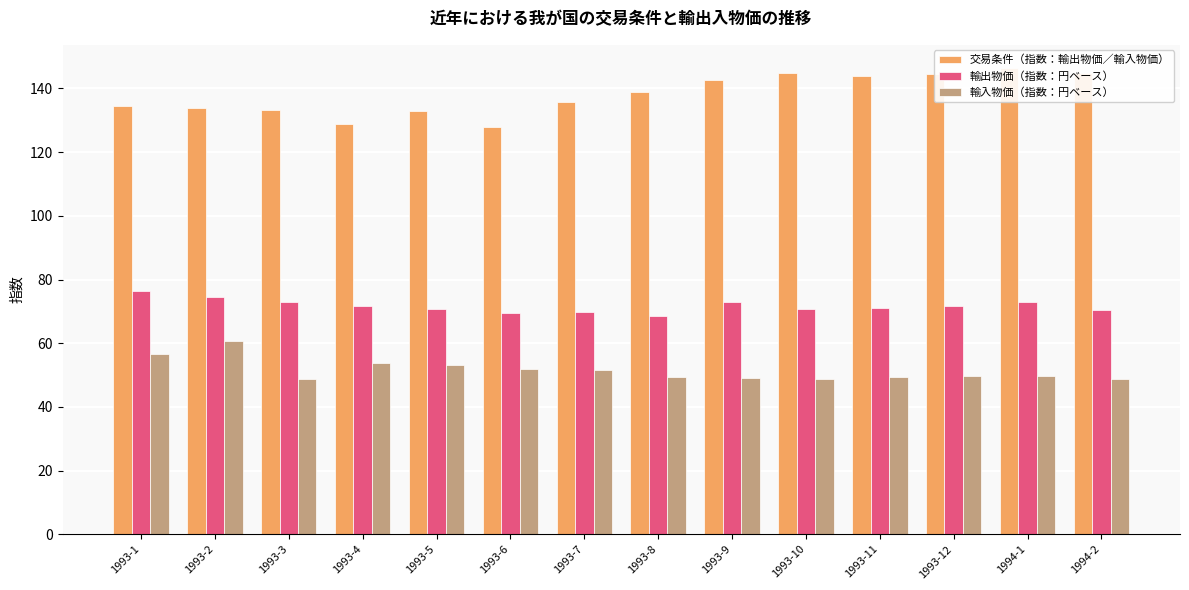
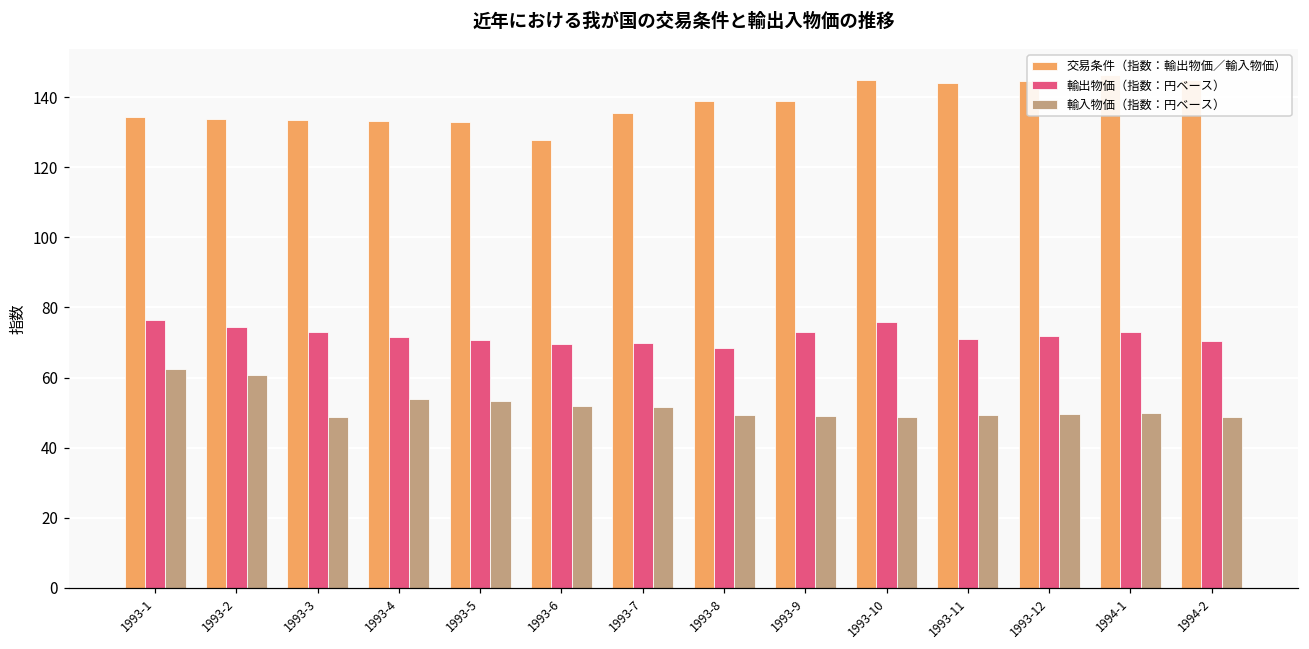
輸入物価（指数：円ベース）, 1993-1: 57 -> 62
交易条件（指数：輸出物価／輸入物価）, 1993-4: 129 -> 133
交易条件（指数：輸出物価／輸入物価）, 1993-9: 143 -> 139
輸出物価（指数：円ベース）, 1993-10: 71 -> 76
